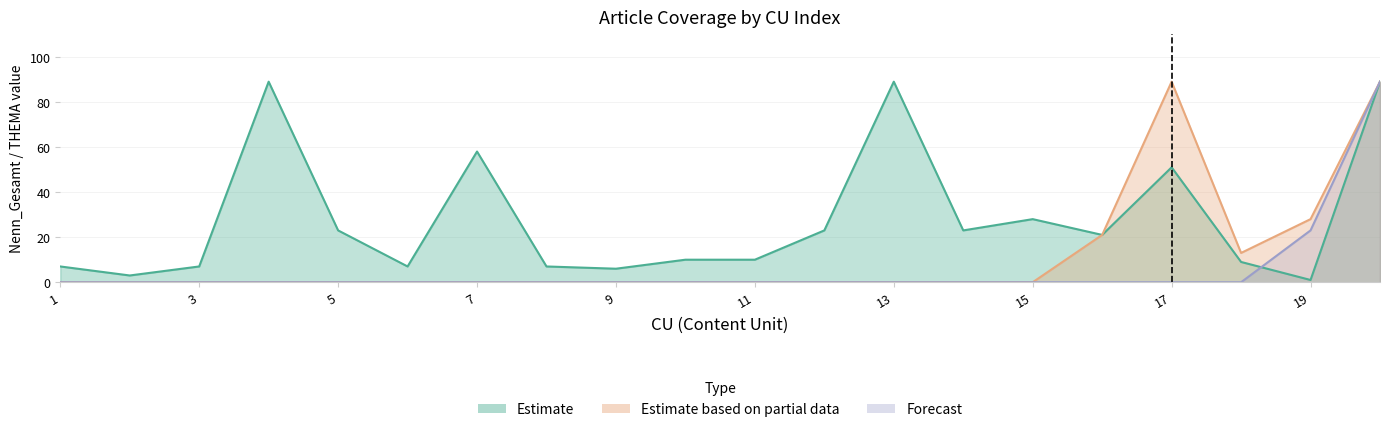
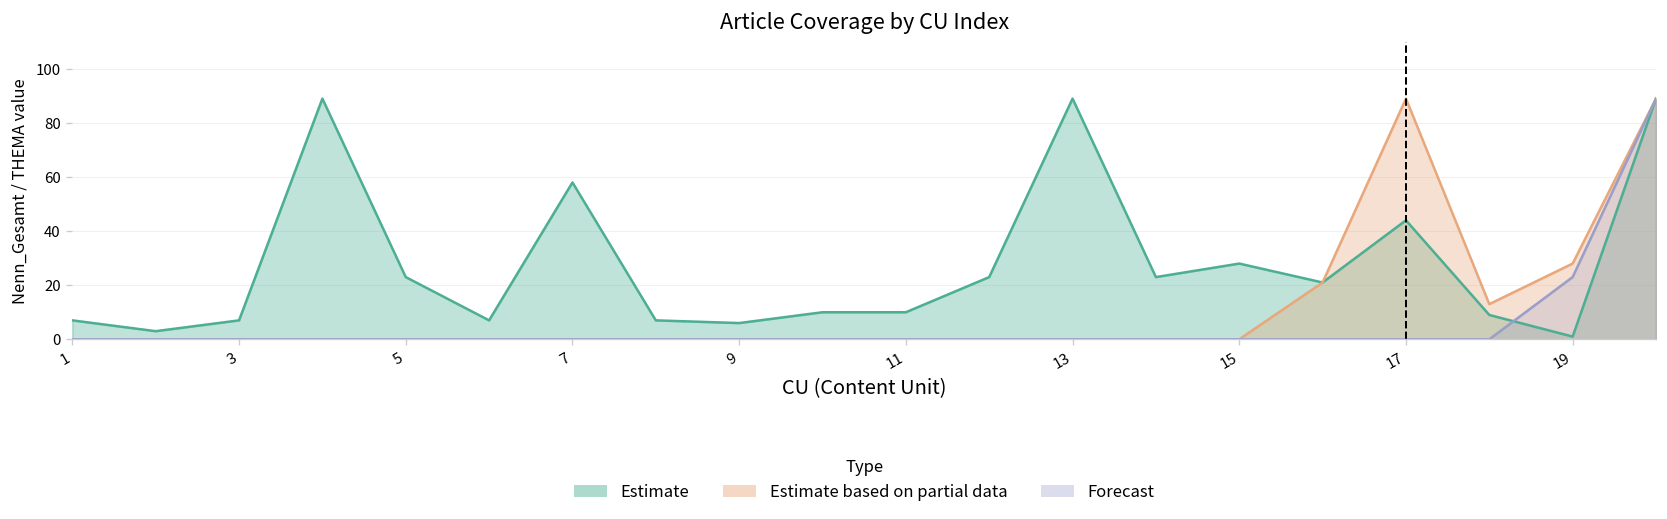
Estimate, 17: 51 -> 44
